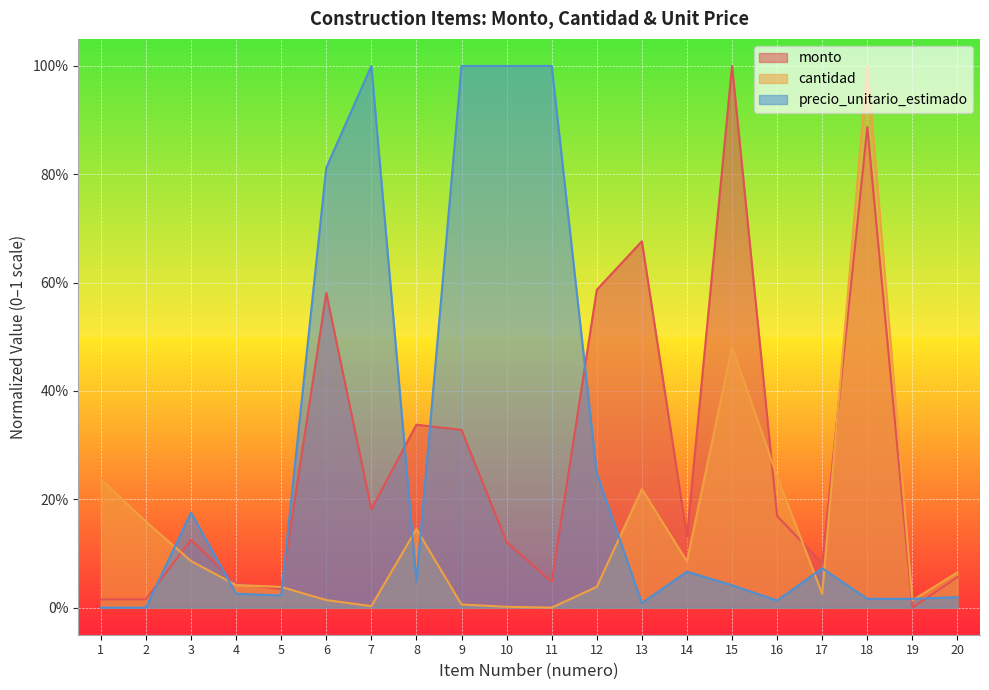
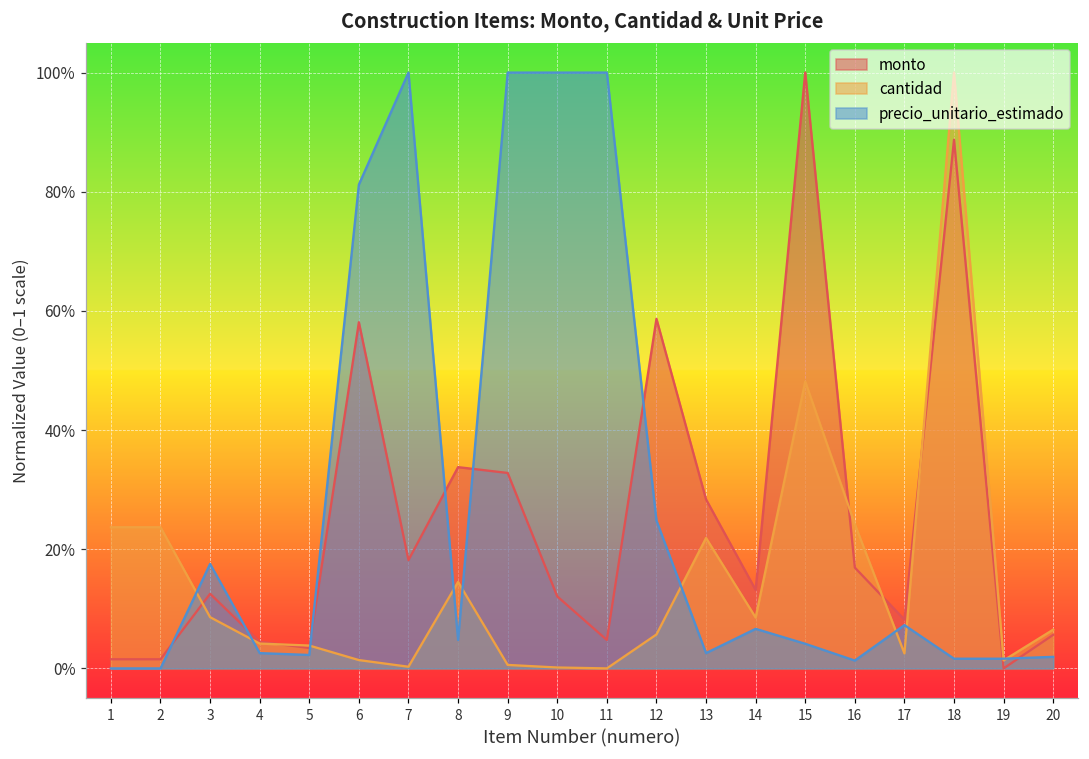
cantidad, 2: 16% -> 24%
cantidad, 12: 4% -> 6%
monto, 13: 68% -> 28%
precio_unitario_estimado, 13: 1% -> 3%
